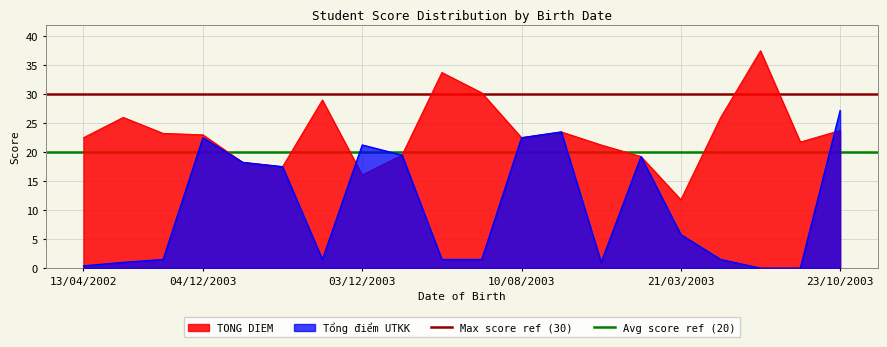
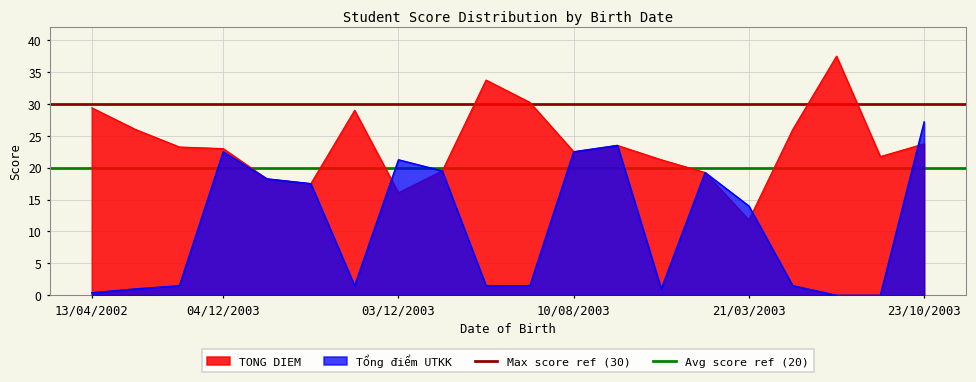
TONG DIEM, 13/04/2002: 23 -> 29
Tổng điểm UTKK, 21/03/2003: 6 -> 14
